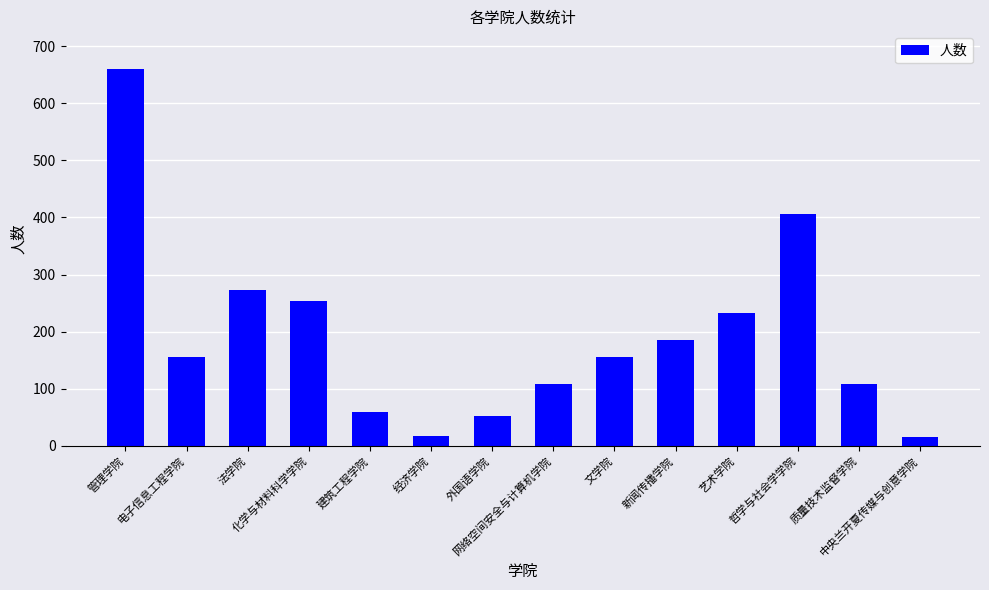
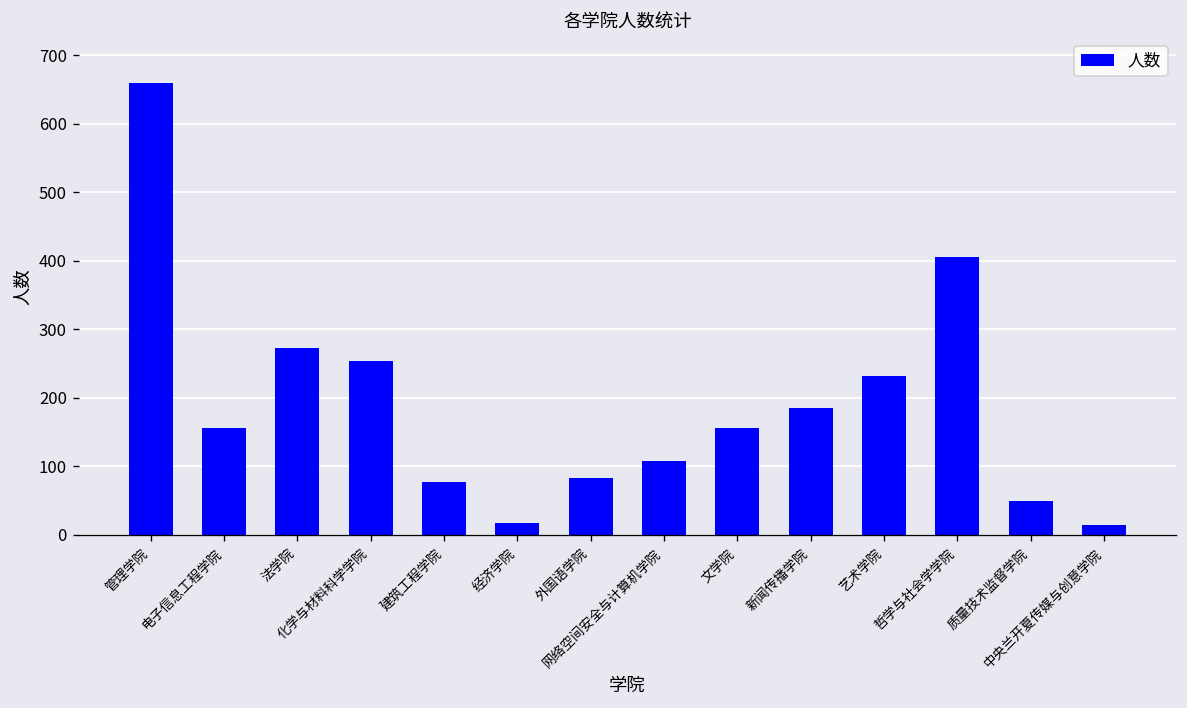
建筑工程学院: 60 -> 80
外国语学院: 50 -> 80
质量技术监督学院: 110 -> 50
